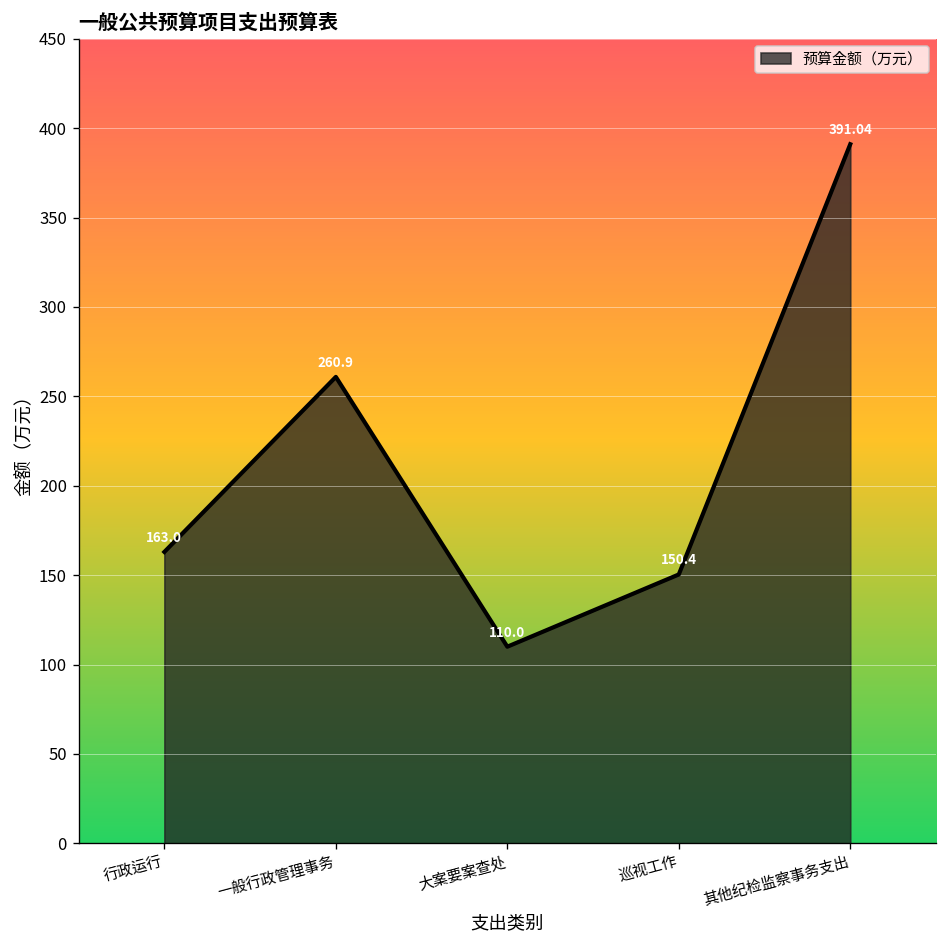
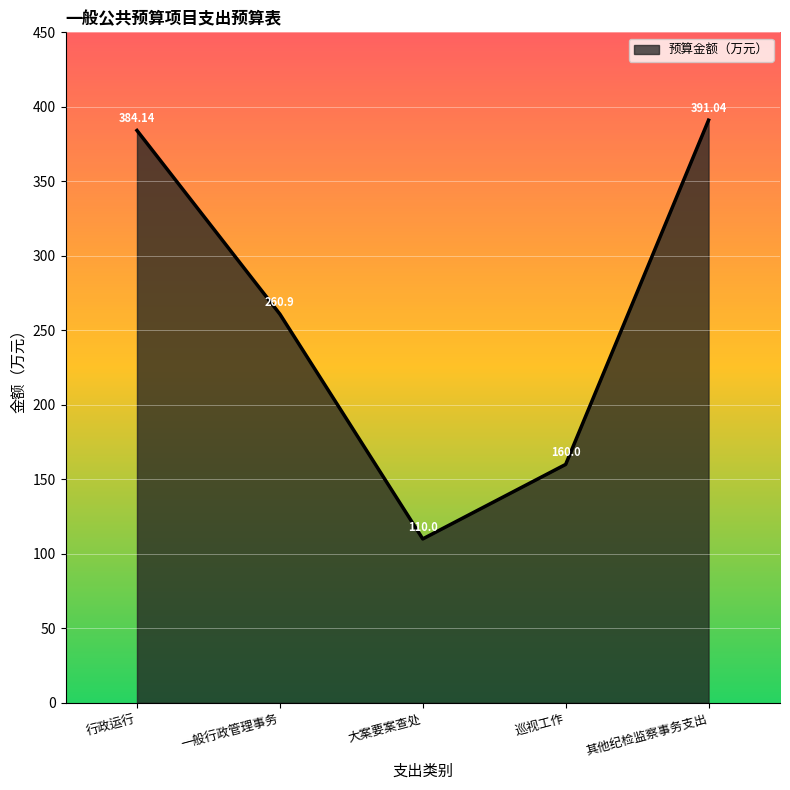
行政运行: 163.0 -> 384.14
巡视工作: 150.4 -> 160.0
